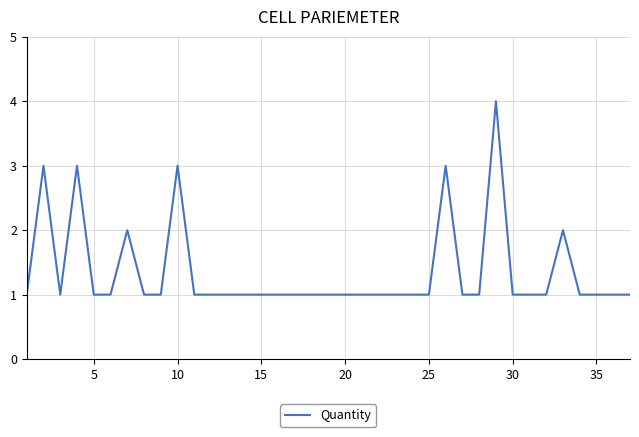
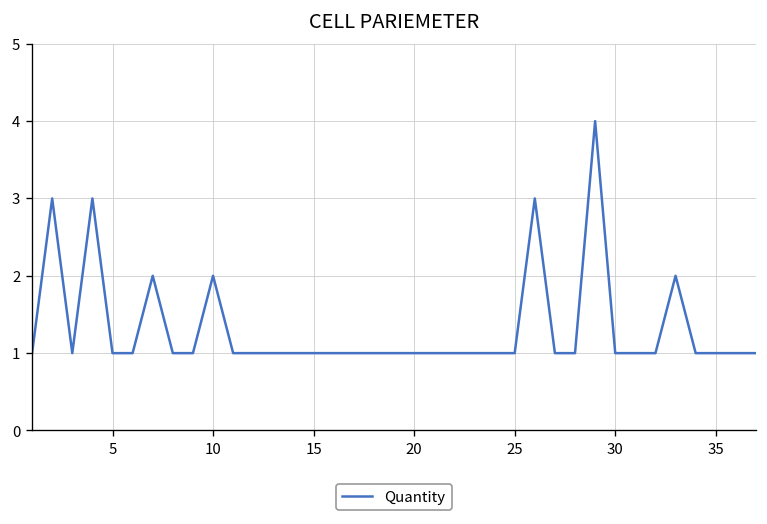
10: 3 -> 2
